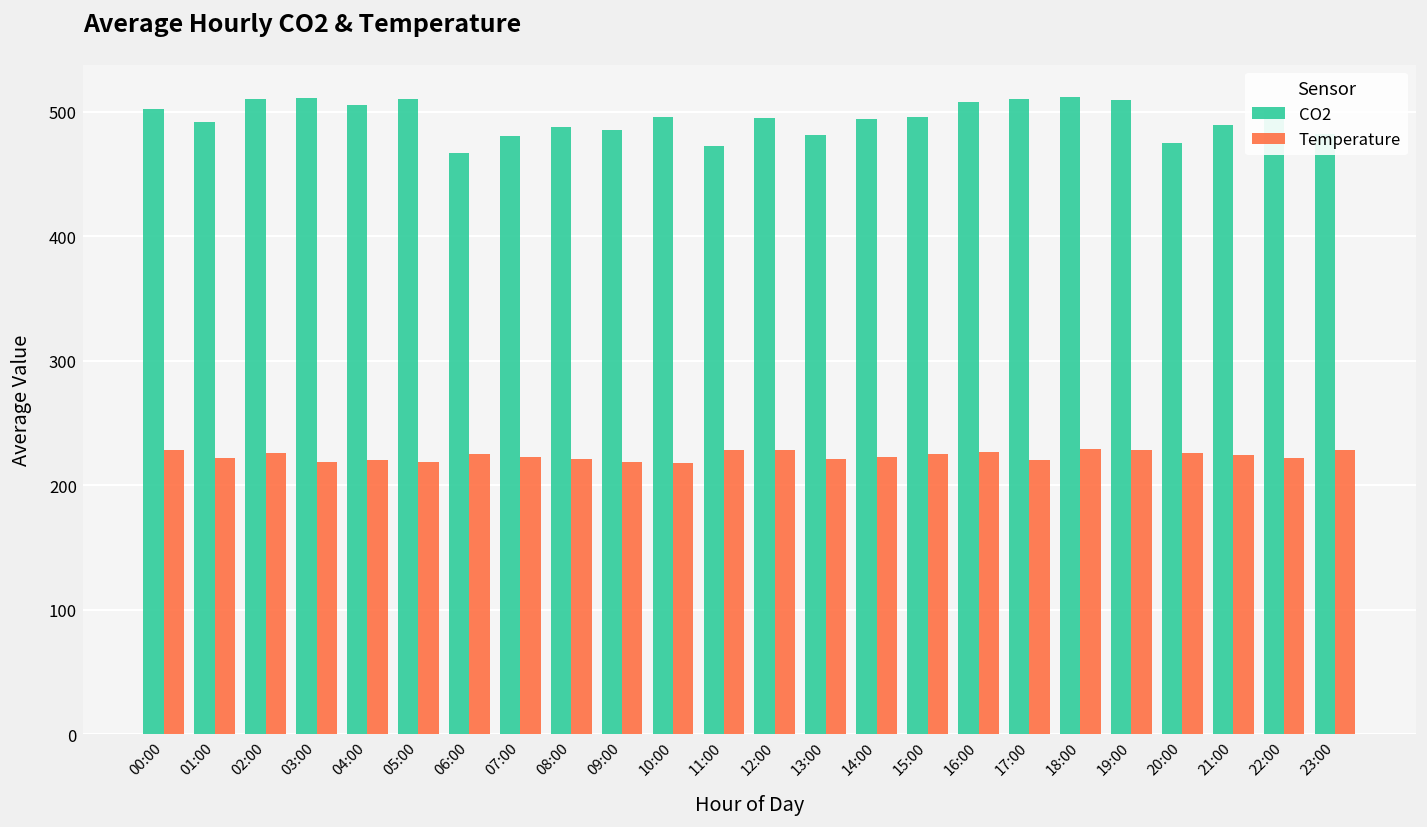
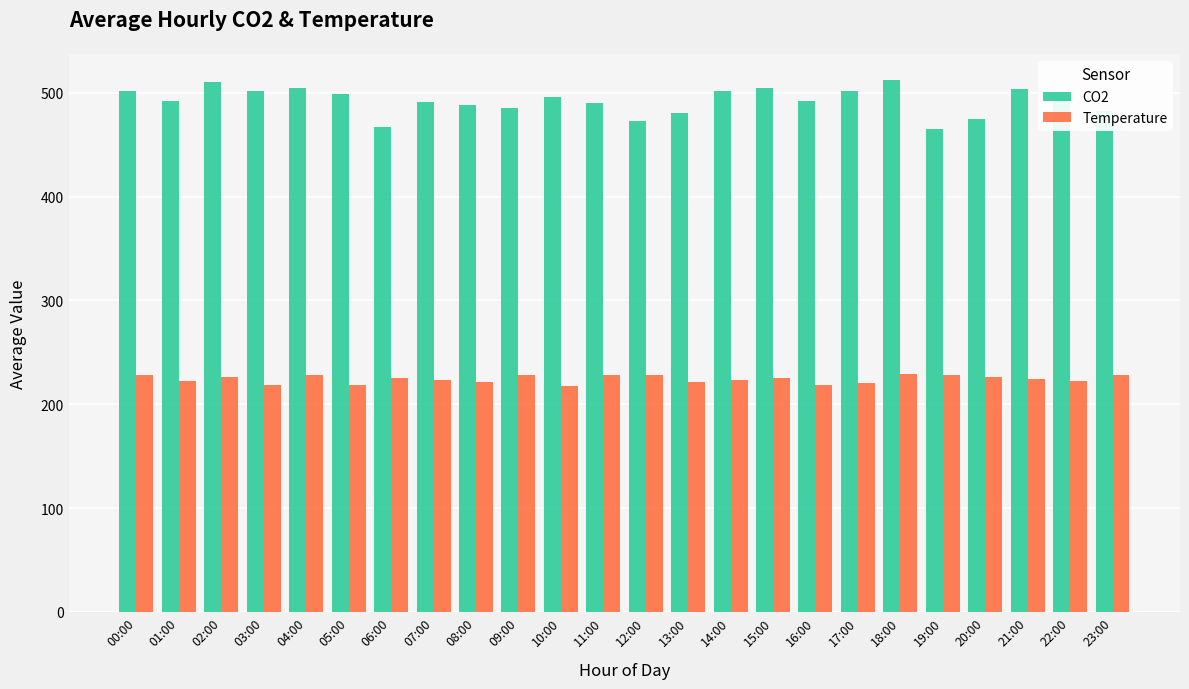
CO2, 03:00: 511 -> 502
Temperature, 04:00: 220 -> 228
CO2, 05:00: 510 -> 499
CO2, 07:00: 480 -> 491
Temperature, 09:00: 219 -> 228
CO2, 11:00: 472 -> 490
CO2, 12:00: 495 -> 473
CO2, 14:00: 494 -> 502
CO2, 15:00: 496 -> 505
CO2, 16:00: 508 -> 492
Temperature, 16:00: 227 -> 219
CO2, 17:00: 510 -> 502
CO2, 19:00: 509 -> 465
CO2, 21:00: 489 -> 504
